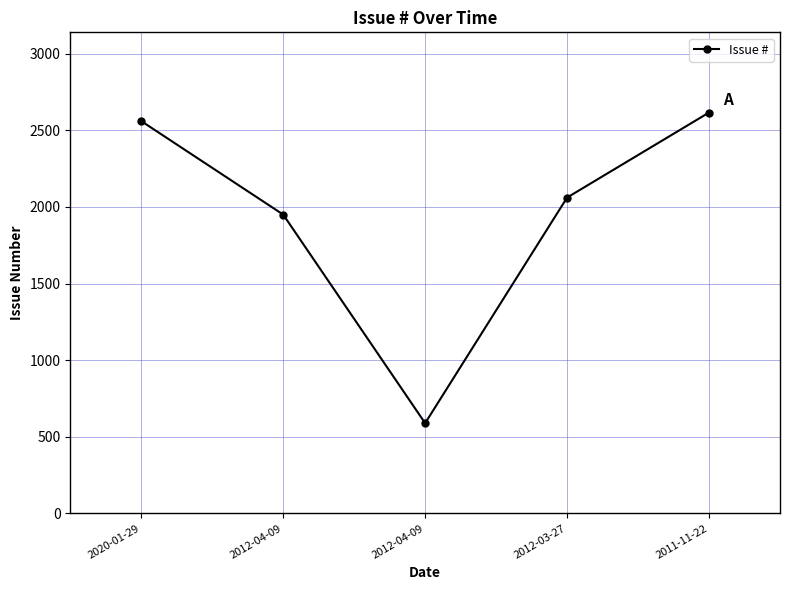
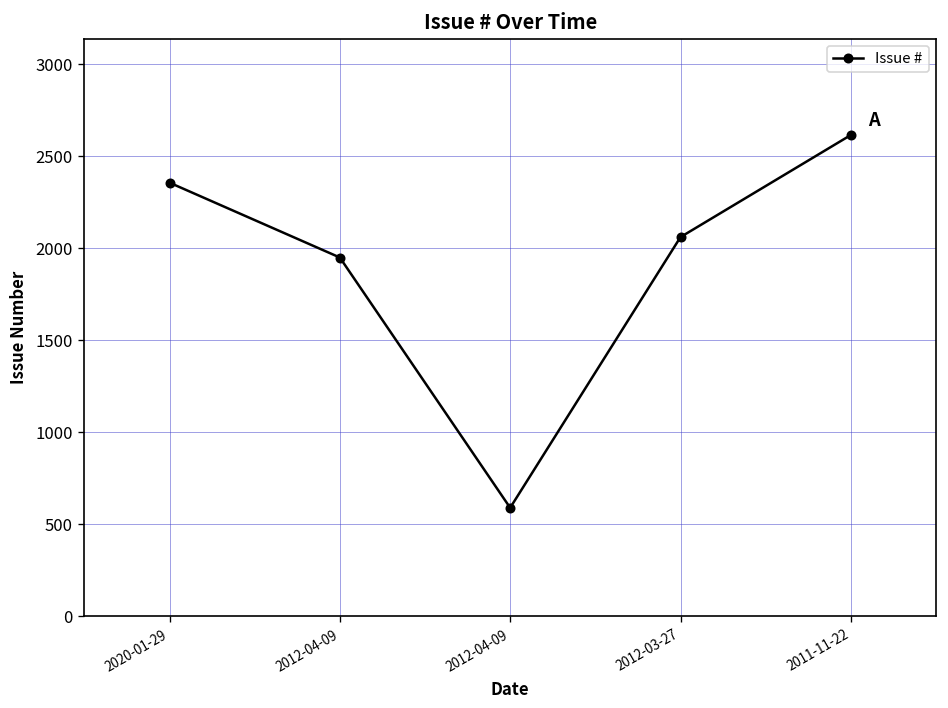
2020-01-29: 2560 -> 2360
